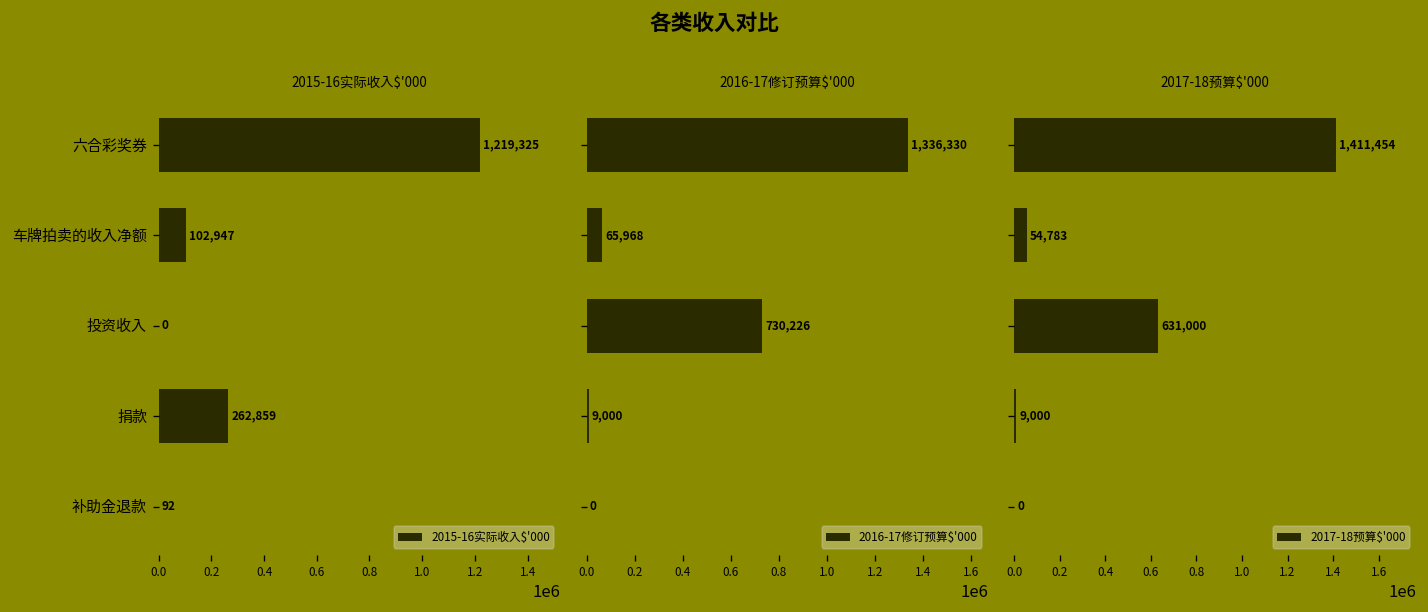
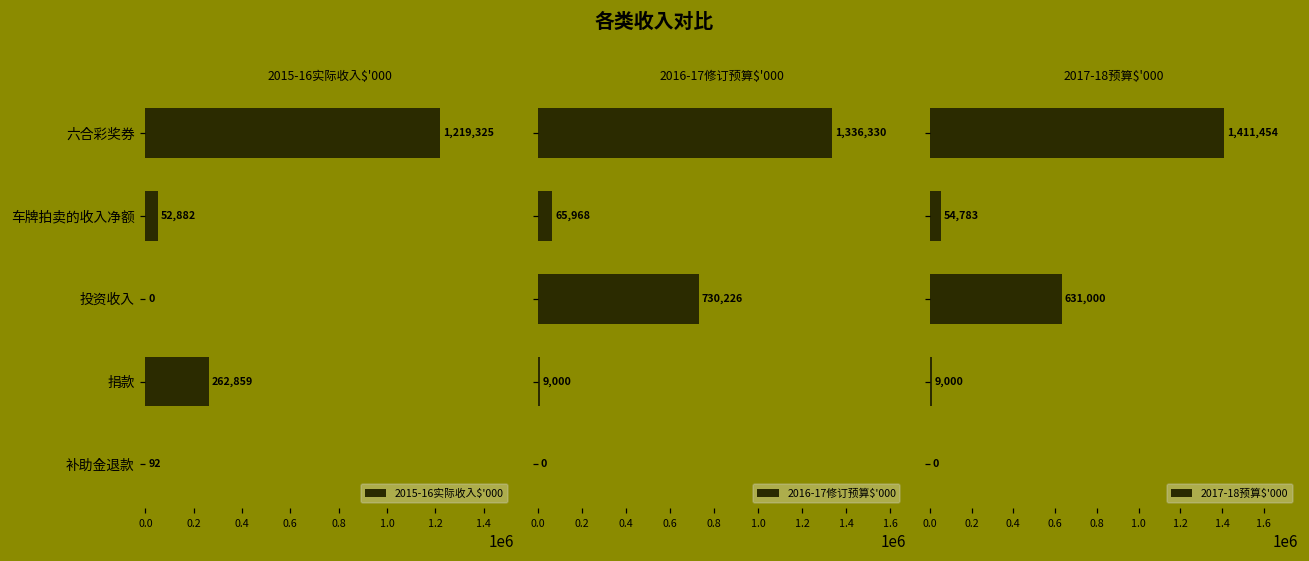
2015-16实际收入$'000, 车牌拍卖的收入净额: 102,947 -> 52,882
